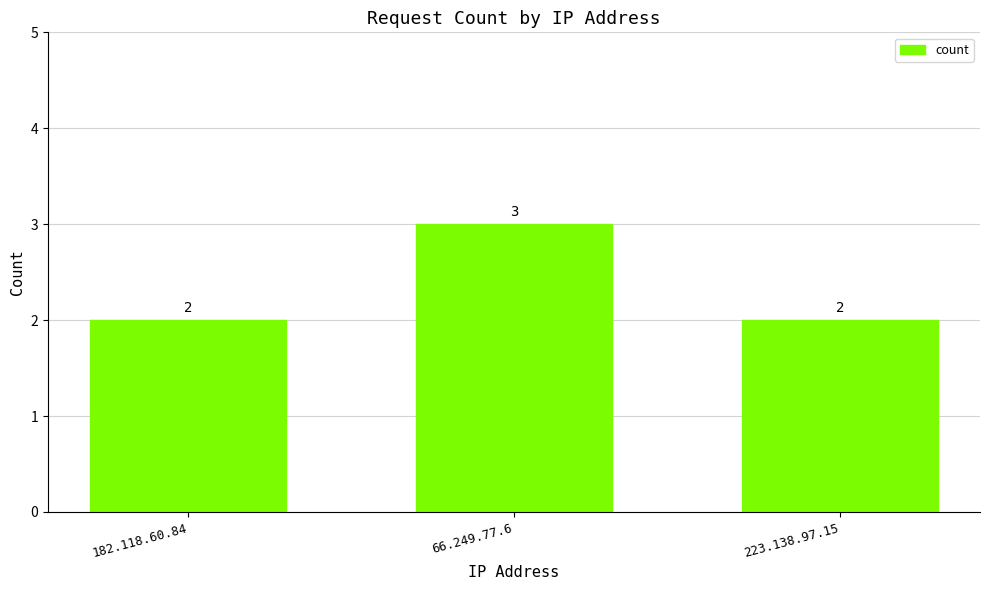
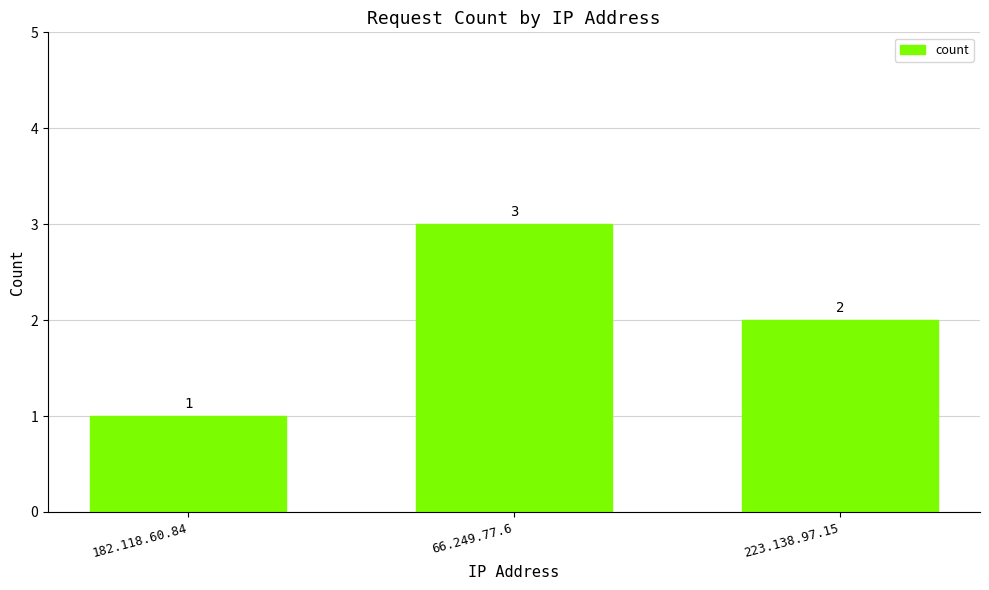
182.118.60.84: 2 -> 1
